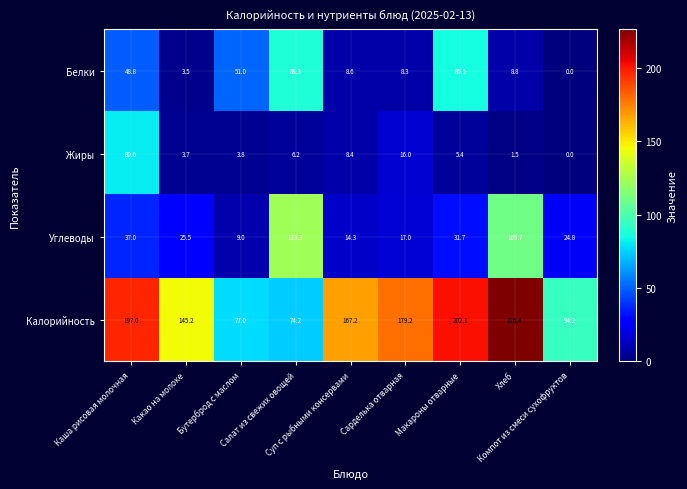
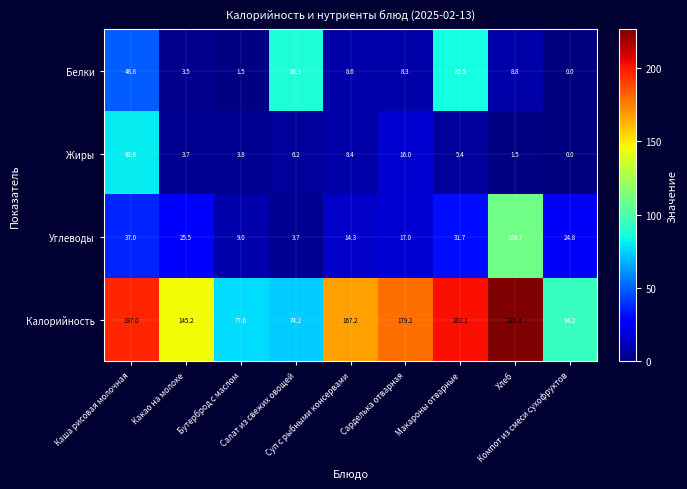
Белки, Бутерброд с маслом: 51.0 -> 1.5
Углеводы, Салат из свежих овощей: 123.3 -> 3.7
